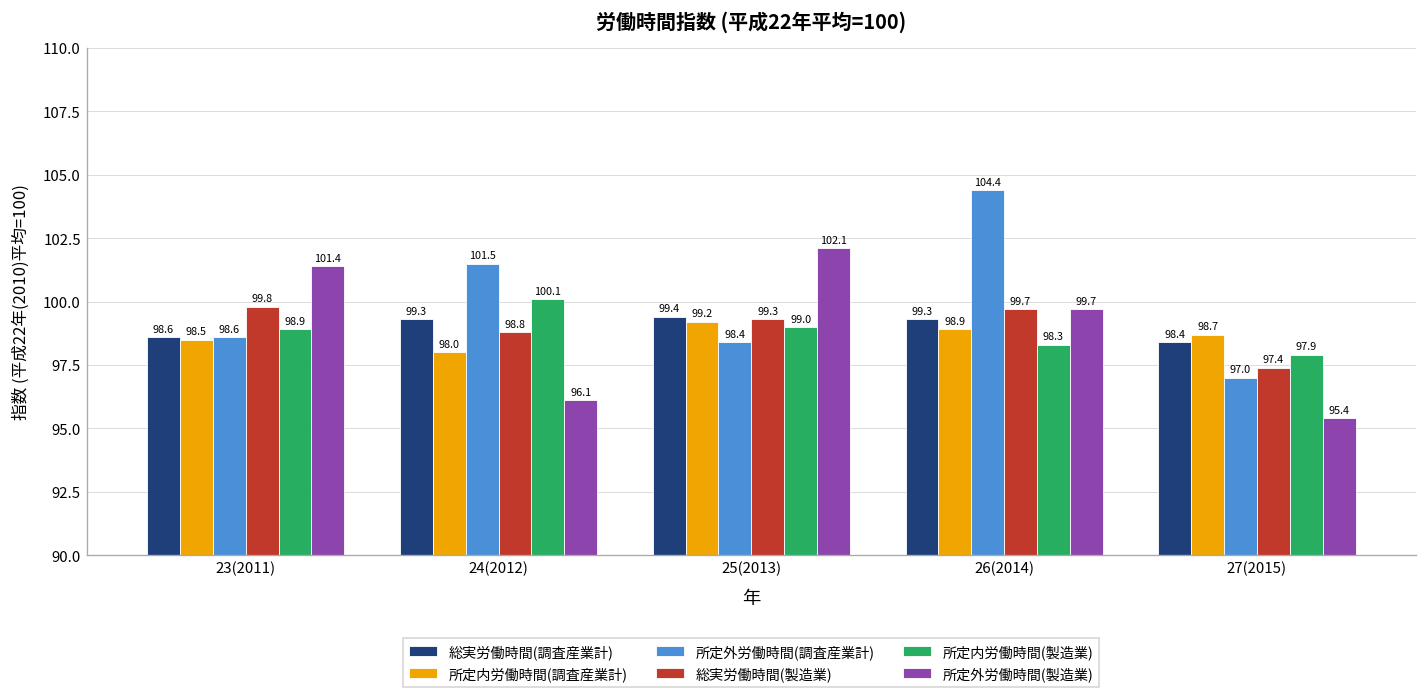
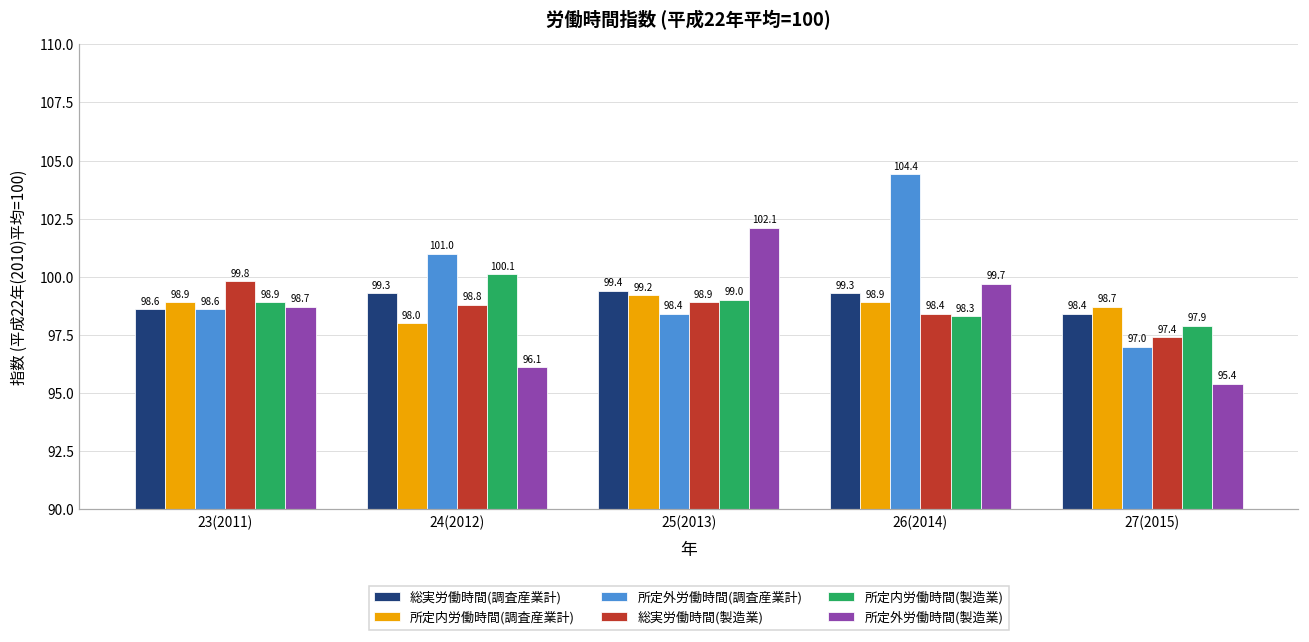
所定内労働時間(調査産業計), 23(2011): 98.5 -> 98.9
所定外労働時間(製造業), 23(2011): 101.4 -> 98.7
所定外労働時間(調査産業計), 24(2012): 101.5 -> 101.0
総実労働時間(製造業), 25(2013): 99.3 -> 98.9
総実労働時間(製造業), 26(2014): 99.7 -> 98.4
